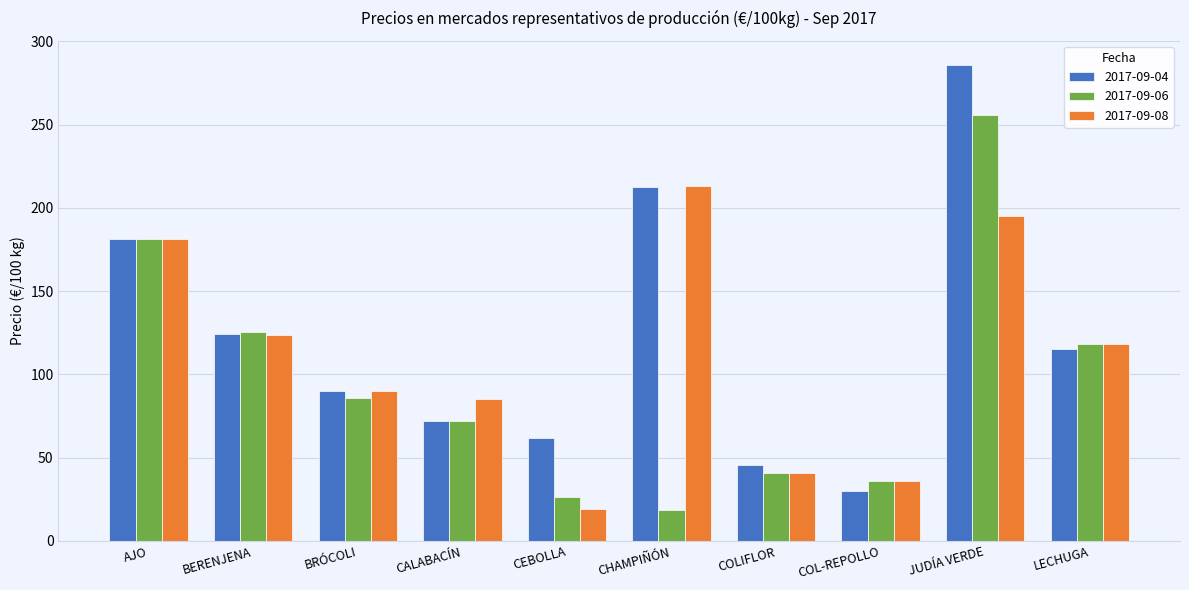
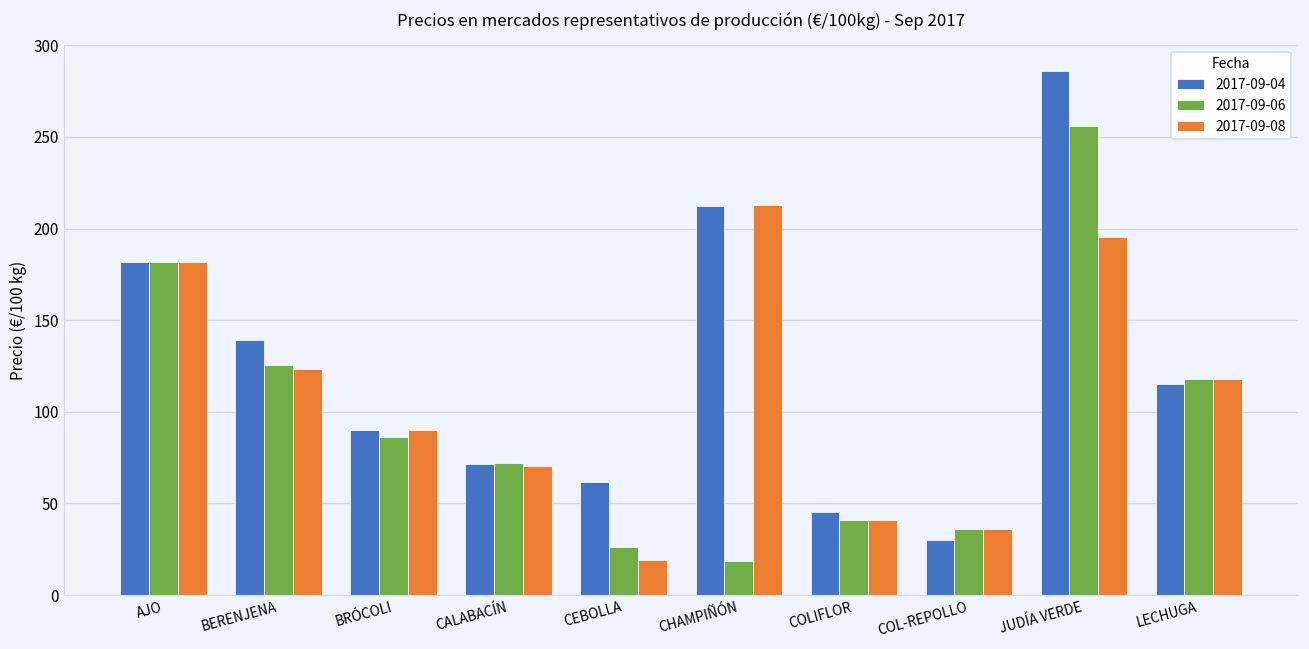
2017-09-04, BERENJENA: 124 -> 139
2017-09-08, CALABACÍN: 85 -> 71
